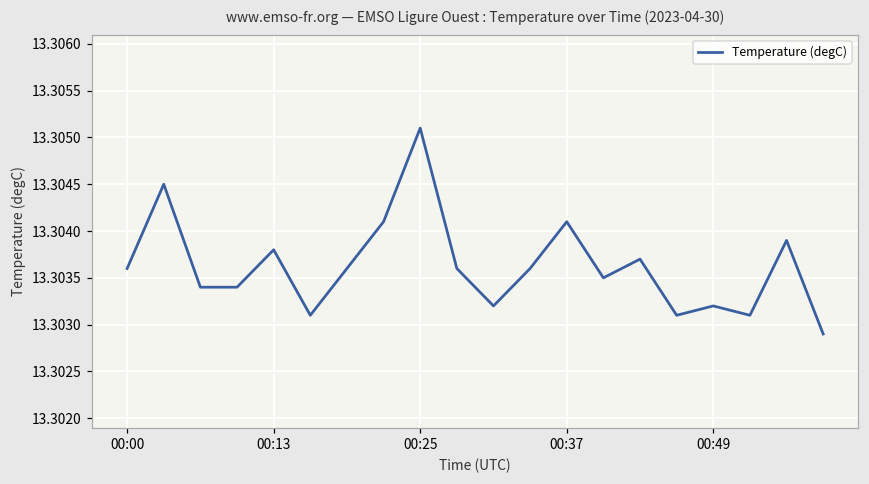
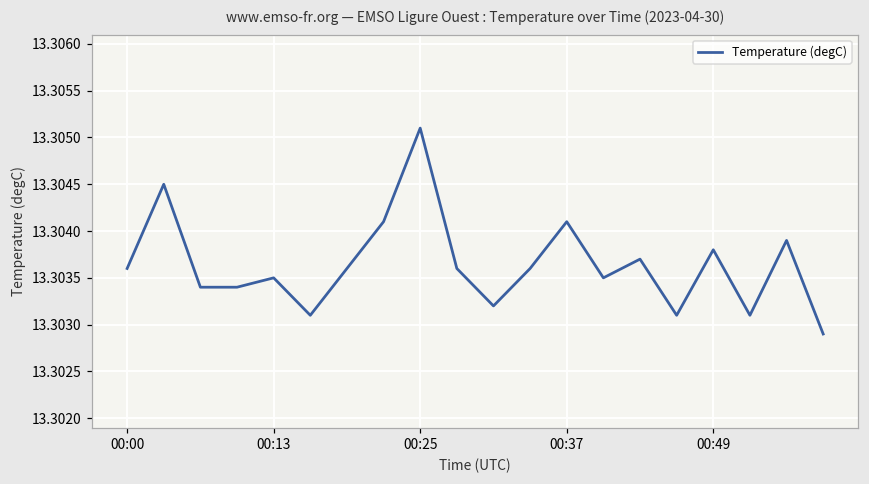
00:13: 13.3038 -> 13.3035
00:49: 13.3032 -> 13.3038
